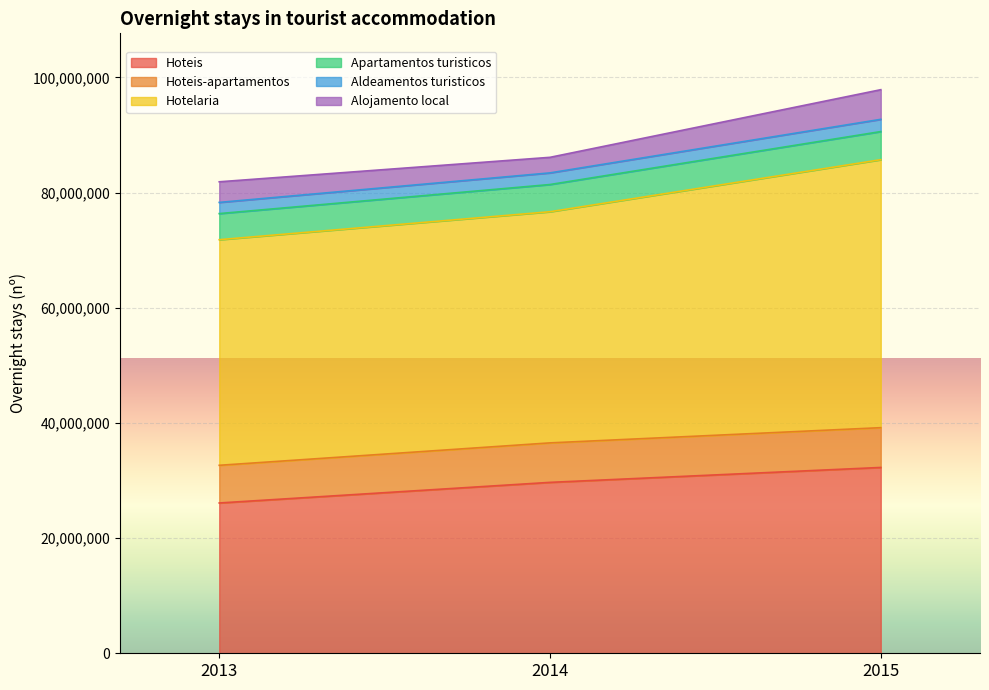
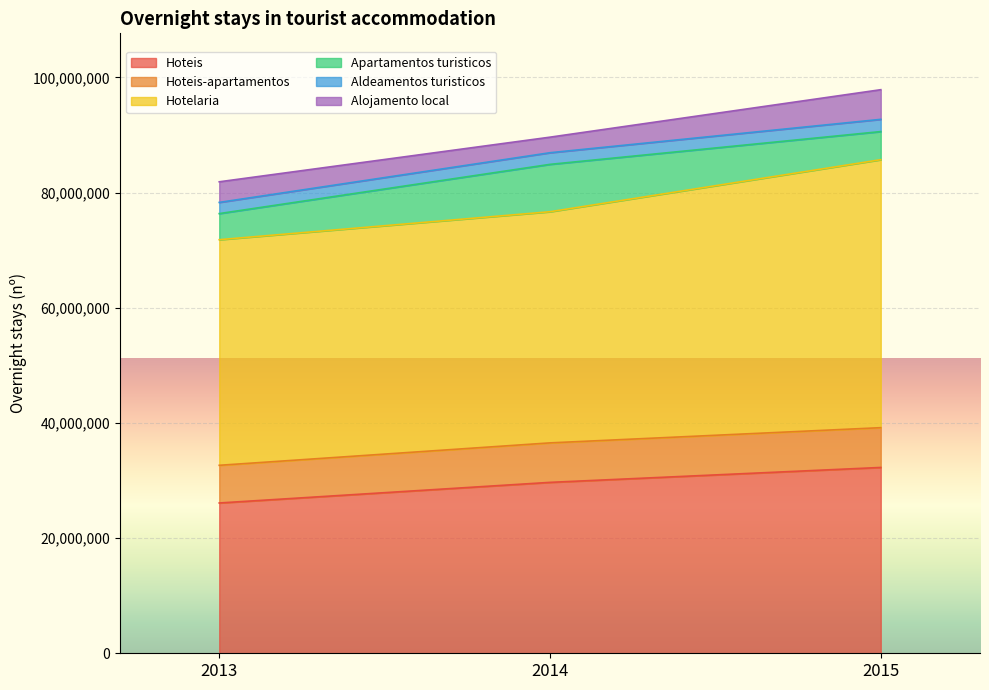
Apartamentos turisticos, 2014: 5,000,000 -> 8,000,000
